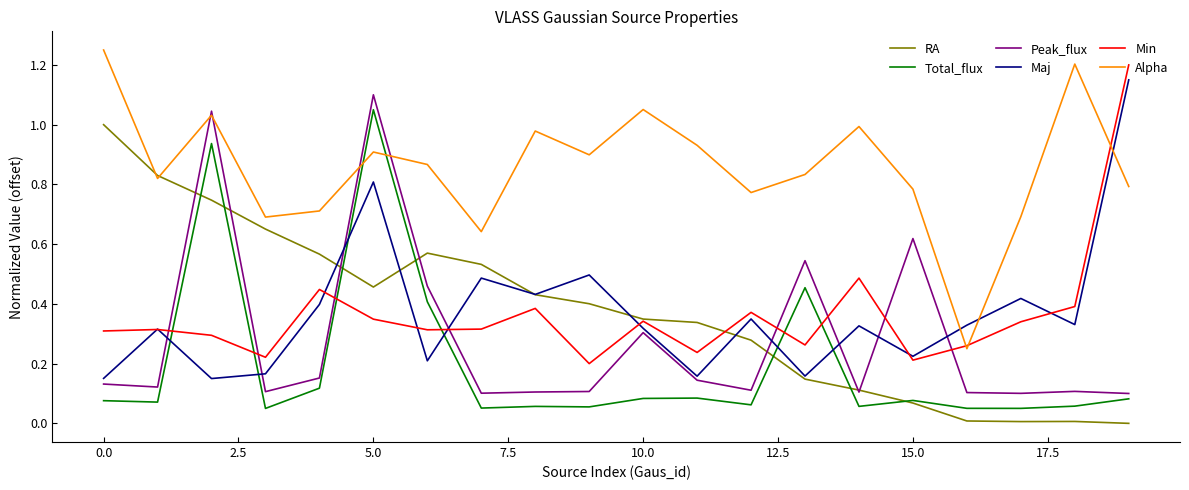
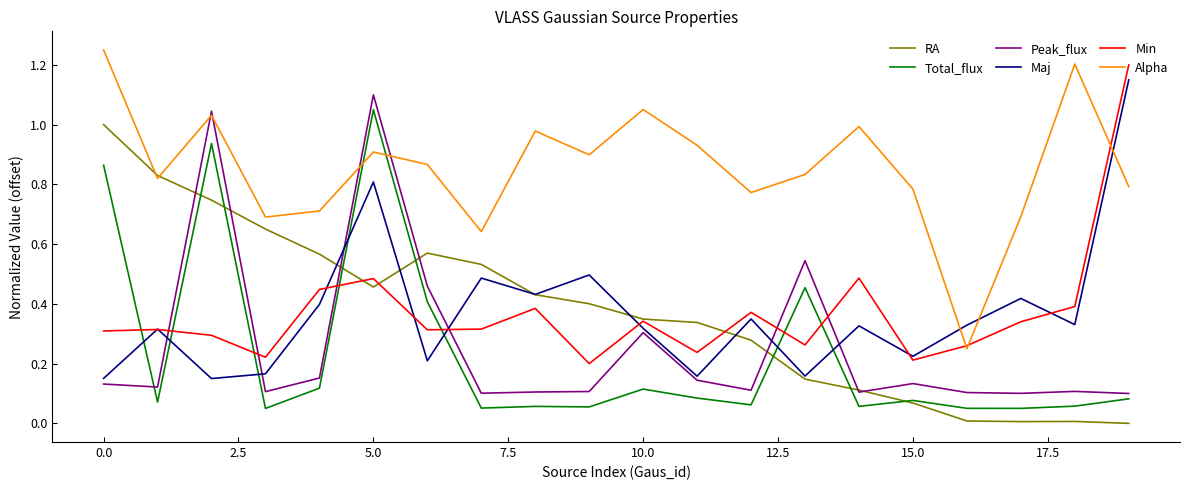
Total_flux, 0.0: 0.08 -> 0.86
Min, 5.0: 0.35 -> 0.48
Total_flux, 10.0: 0.08 -> 0.11
Peak_flux, 15.0: 0.62 -> 0.13
